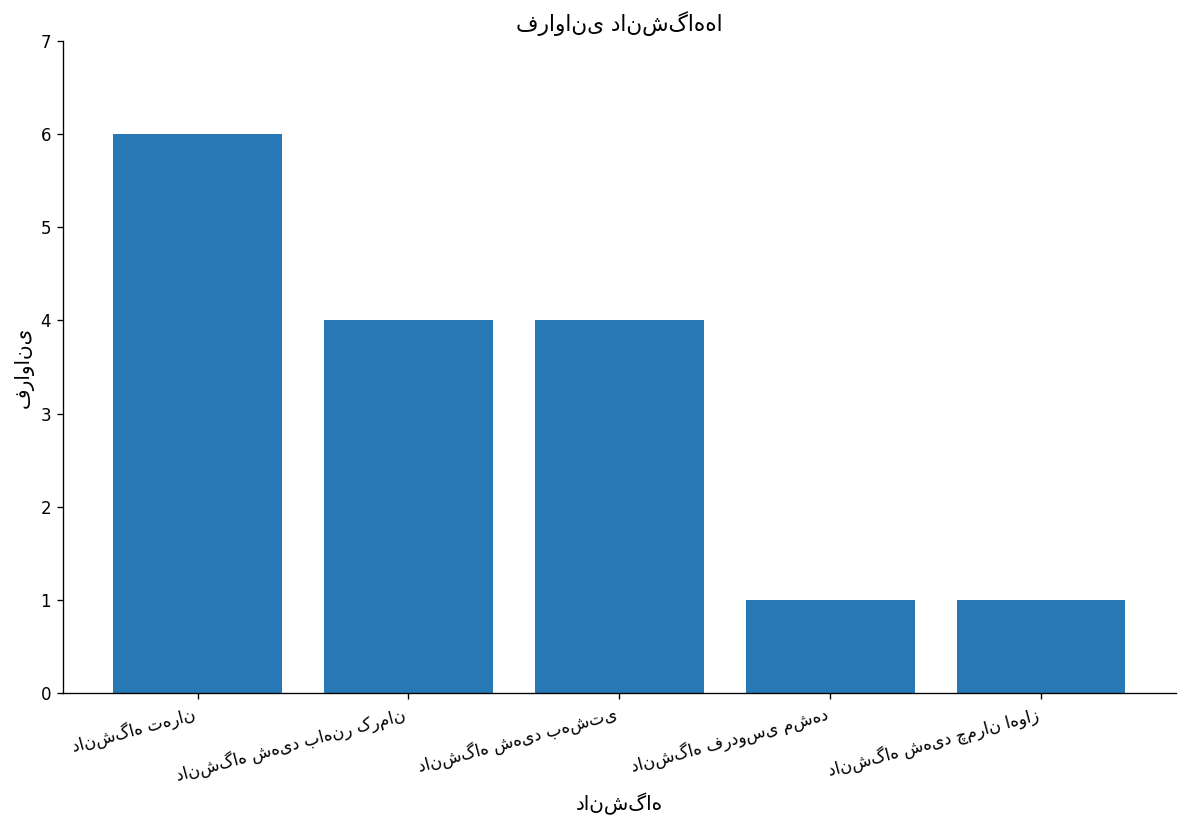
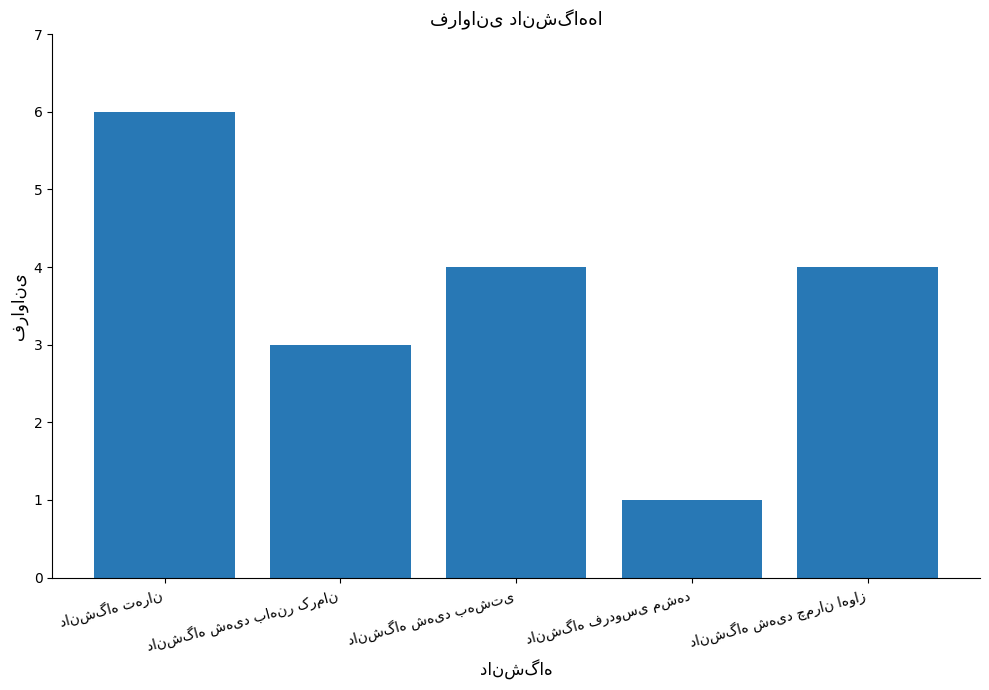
دانشگاه شهید باهنر کرمان: 4 -> 3
دانشگاه شهید چمران اهواز: 1 -> 4
